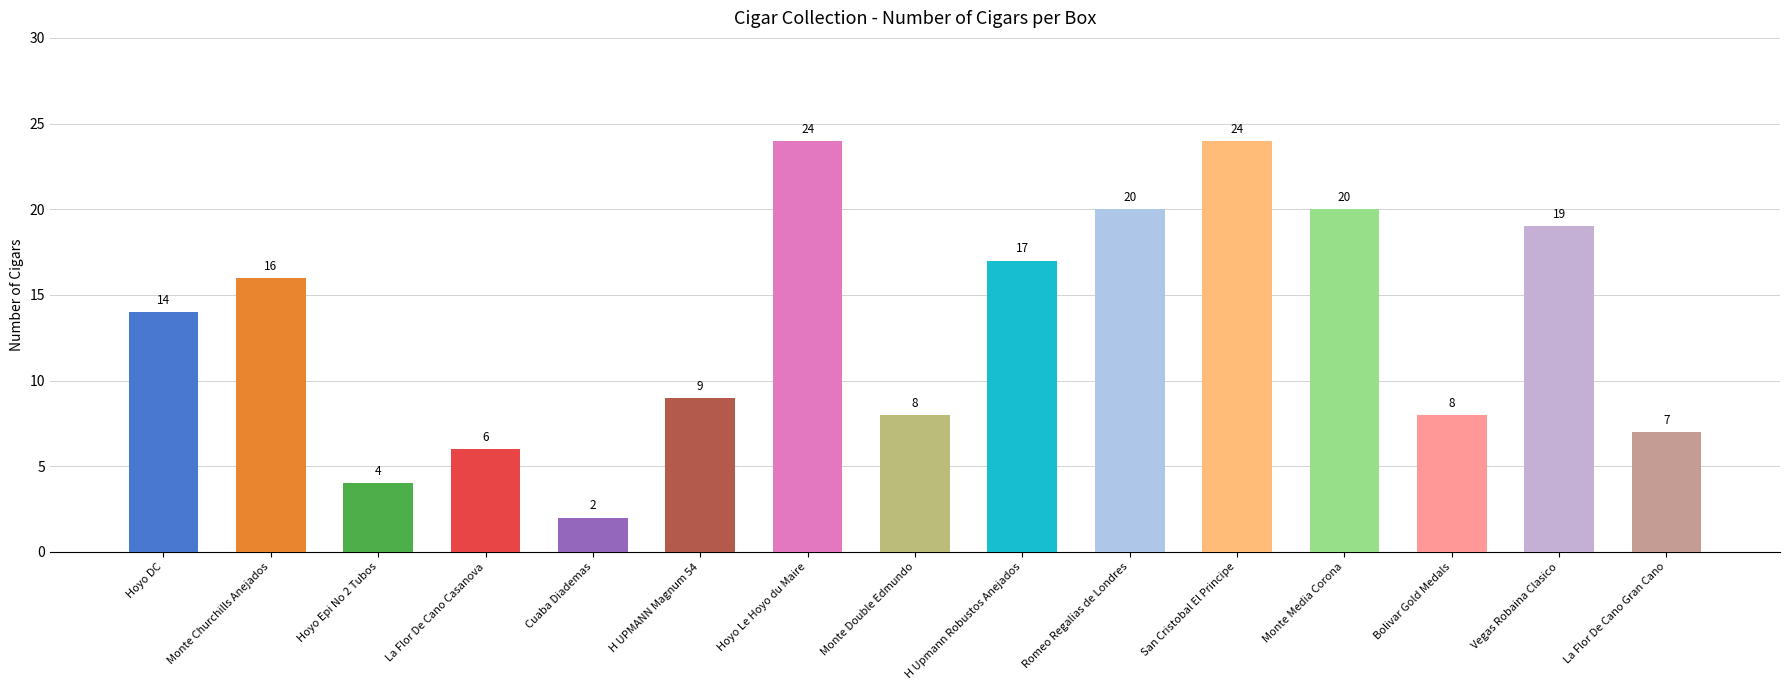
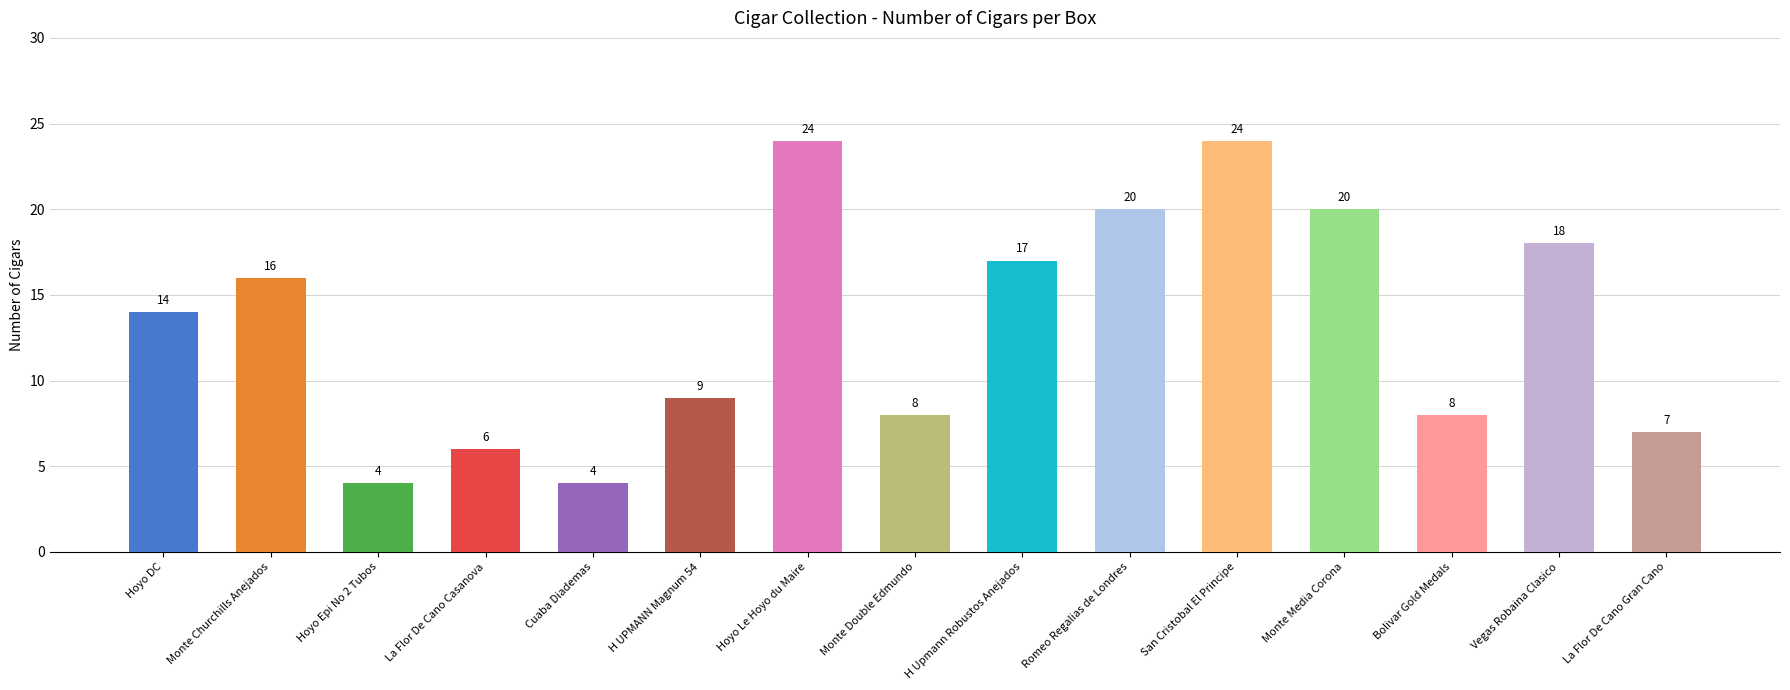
Cuaba Diademas: 2 -> 4
Vegas Robaina Clasico: 19 -> 18
